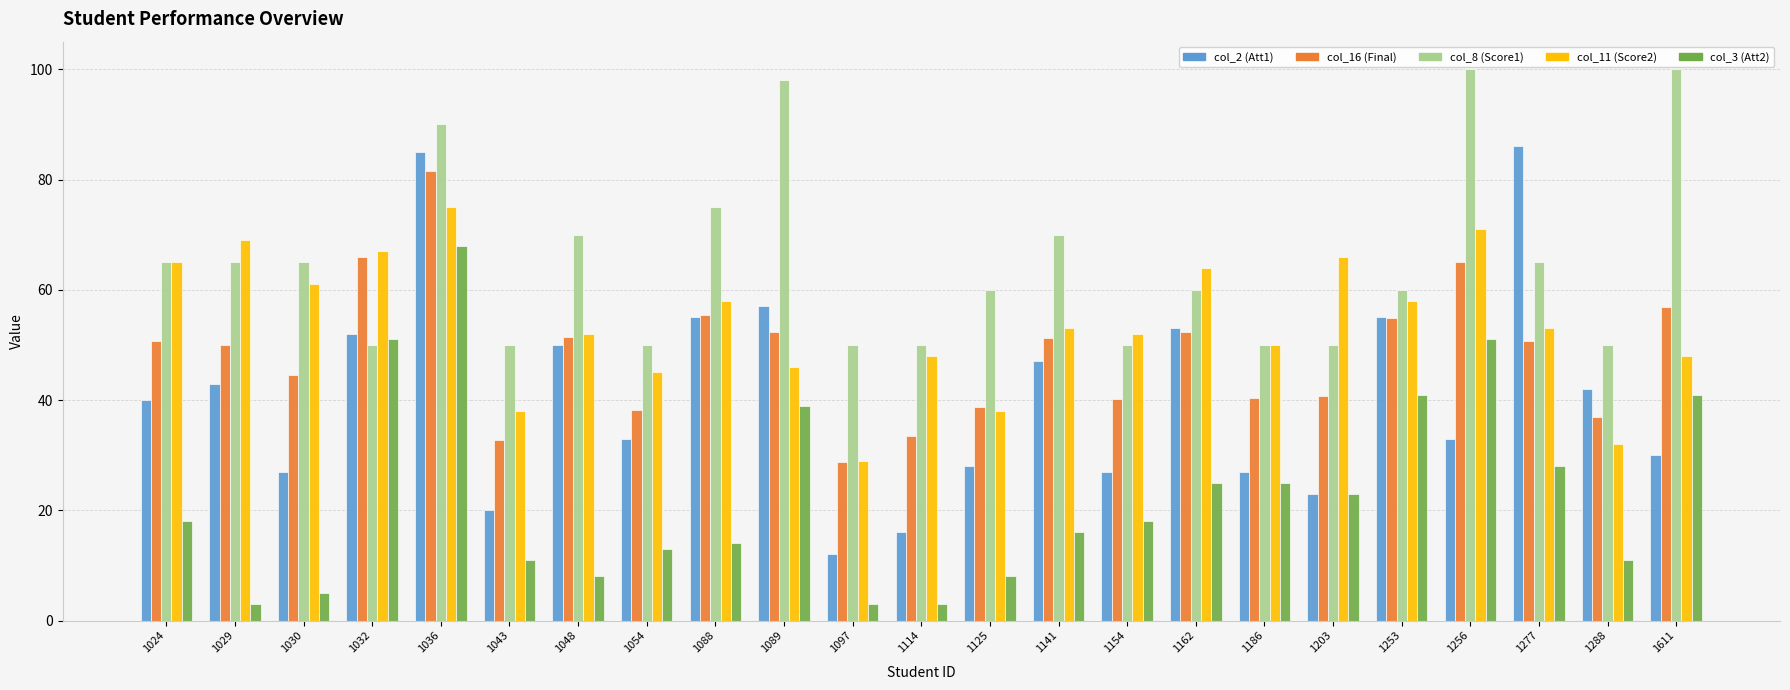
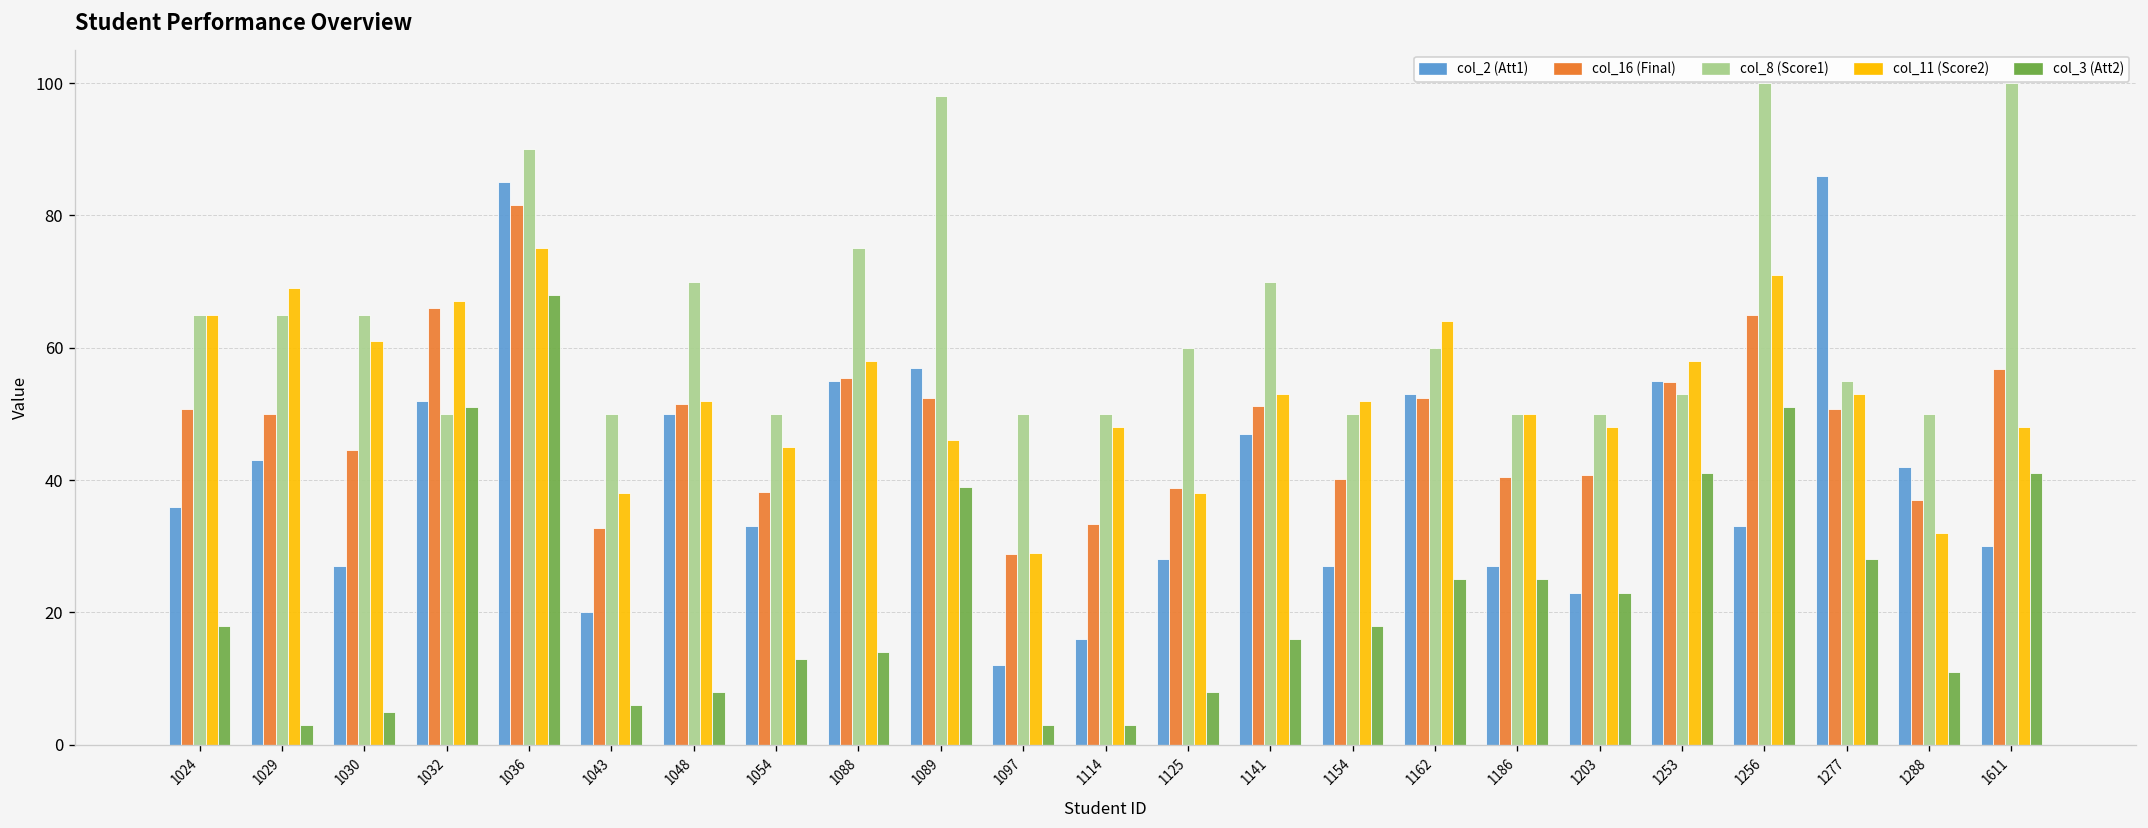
col_2 (Att1), 1024: 40 -> 36
col_3 (Att2), 1043: 11 -> 6
col_11 (Score2), 1203: 66 -> 48
col_8 (Score1), 1253: 60 -> 53
col_8 (Score1), 1277: 65 -> 55
